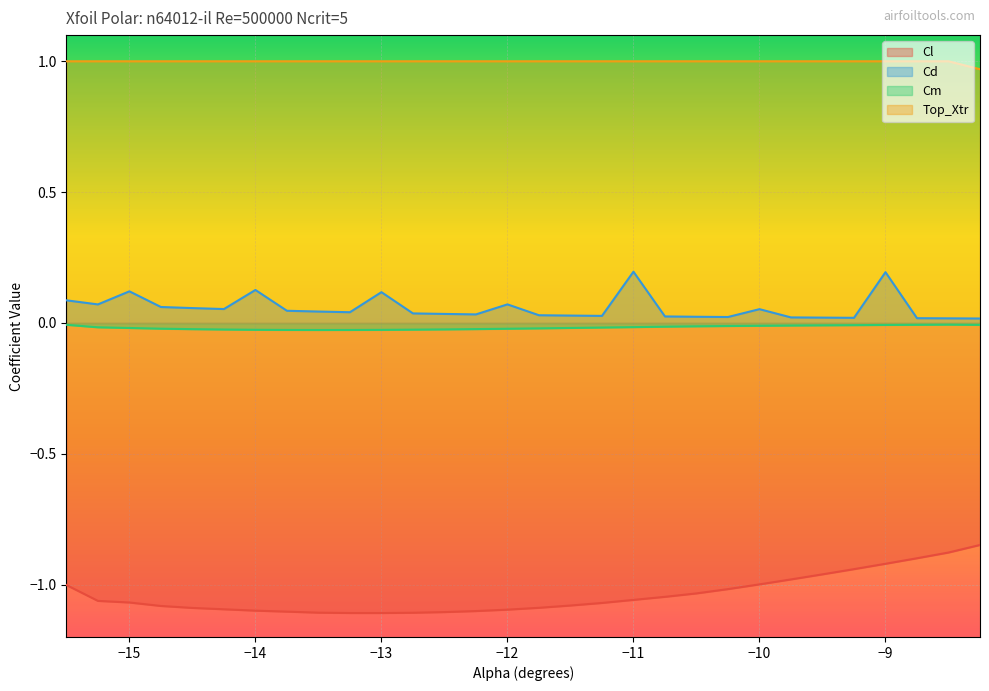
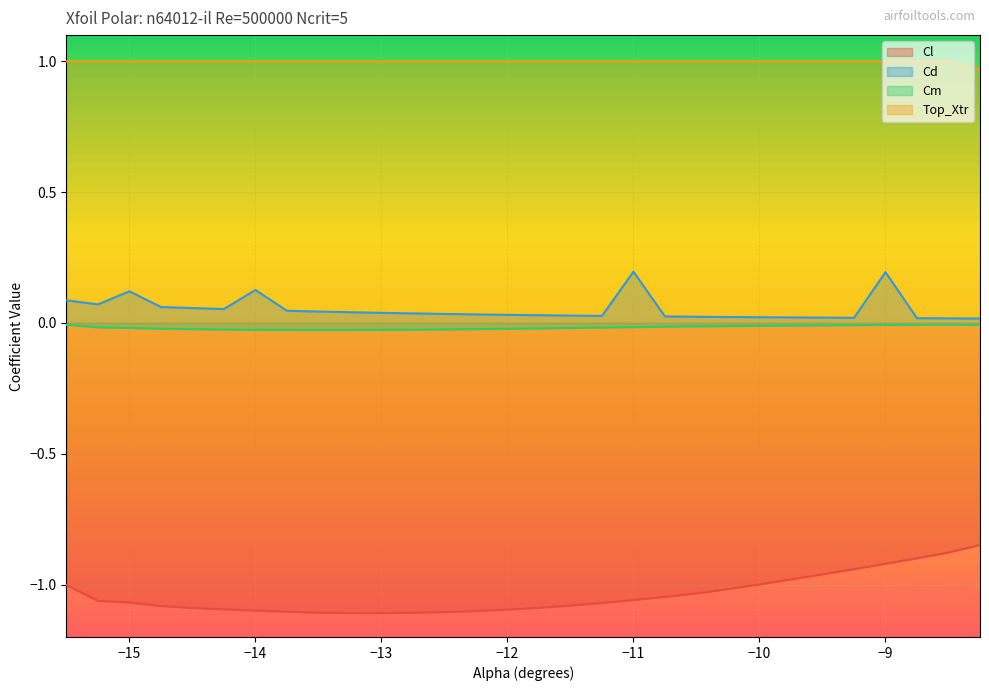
Cd, −13: 0.12 -> 0.04
Cd, −12: 0.07 -> 0.03
Cd, −10: 0.05 -> 0.02
